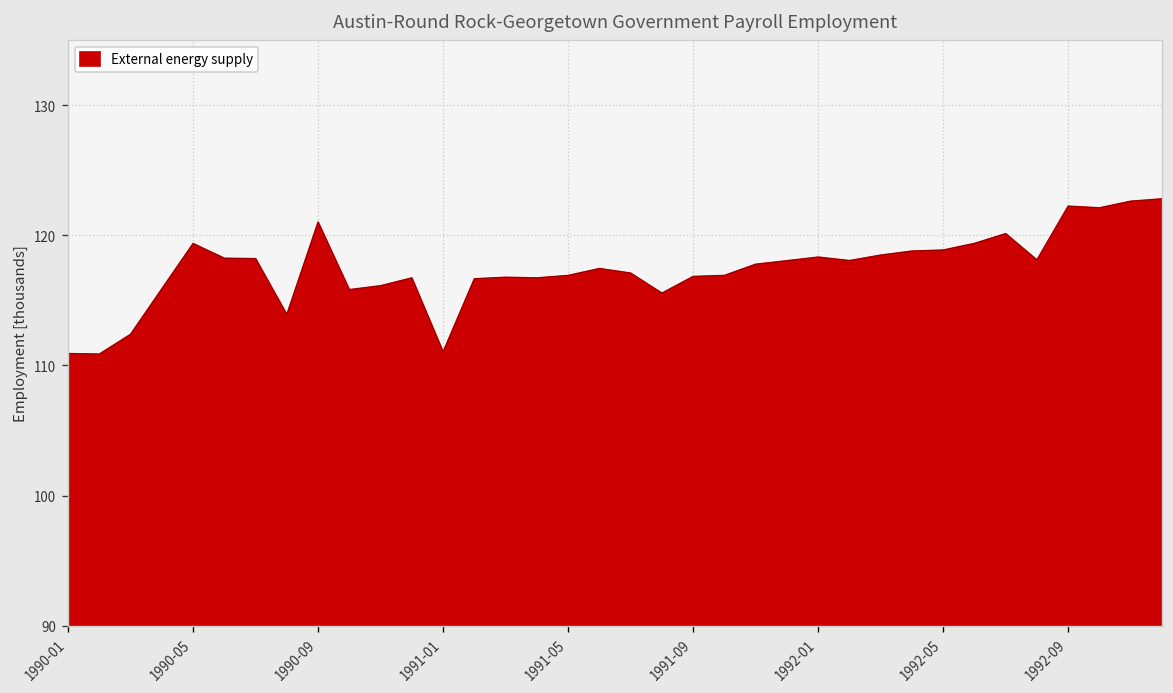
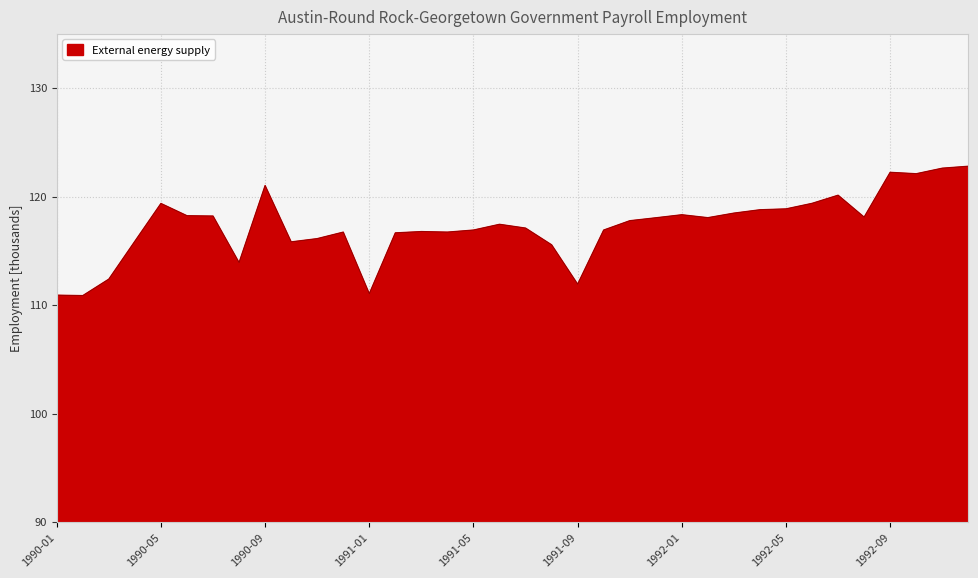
1991-09: 116.8 -> 111.9
